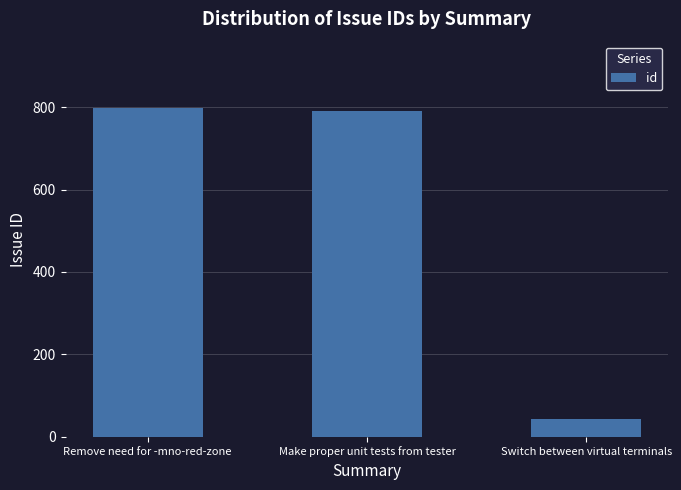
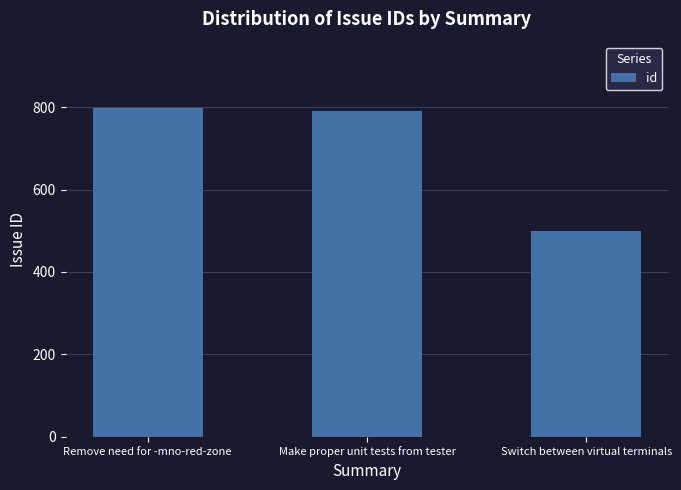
Switch between virtual terminals: 40 -> 500
